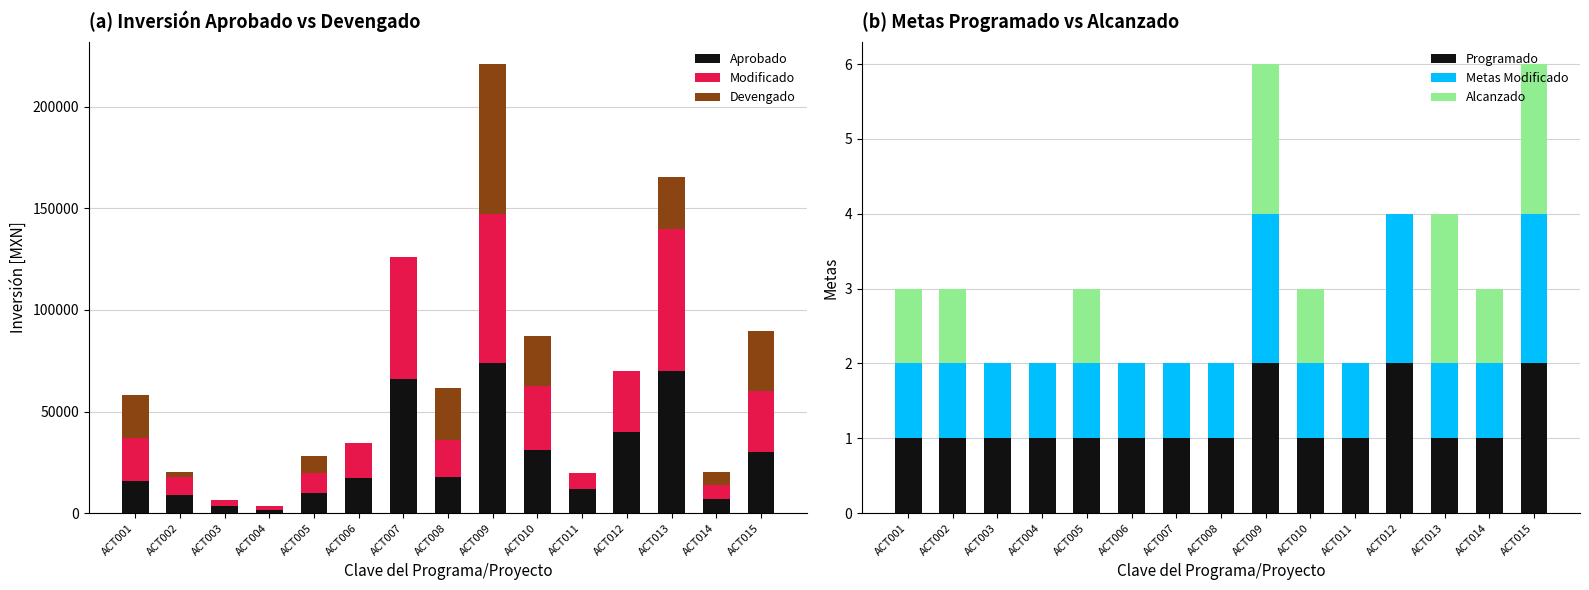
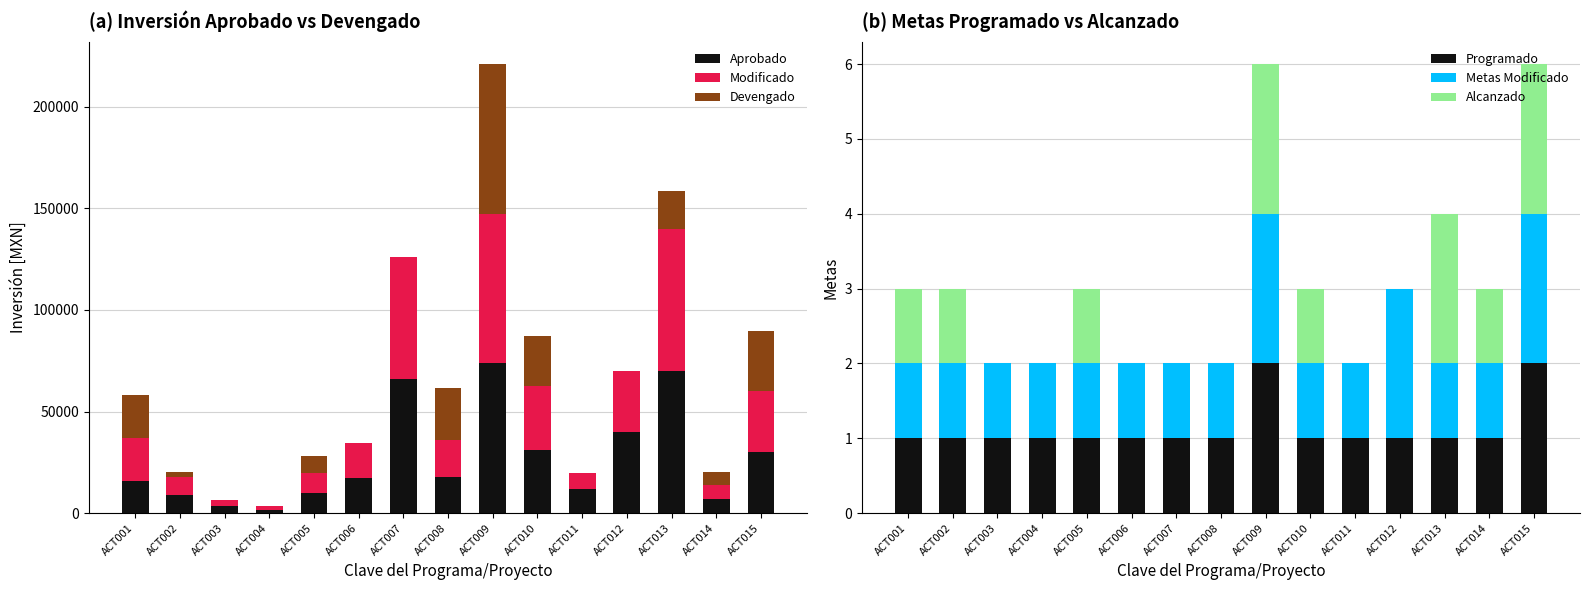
(a) Inversión Aprobado vs Devengado, Devengado, ACT013: 25000 -> 18000
(b) Metas Programado vs Alcanzado, Programado, ACT012: 2 -> 1
